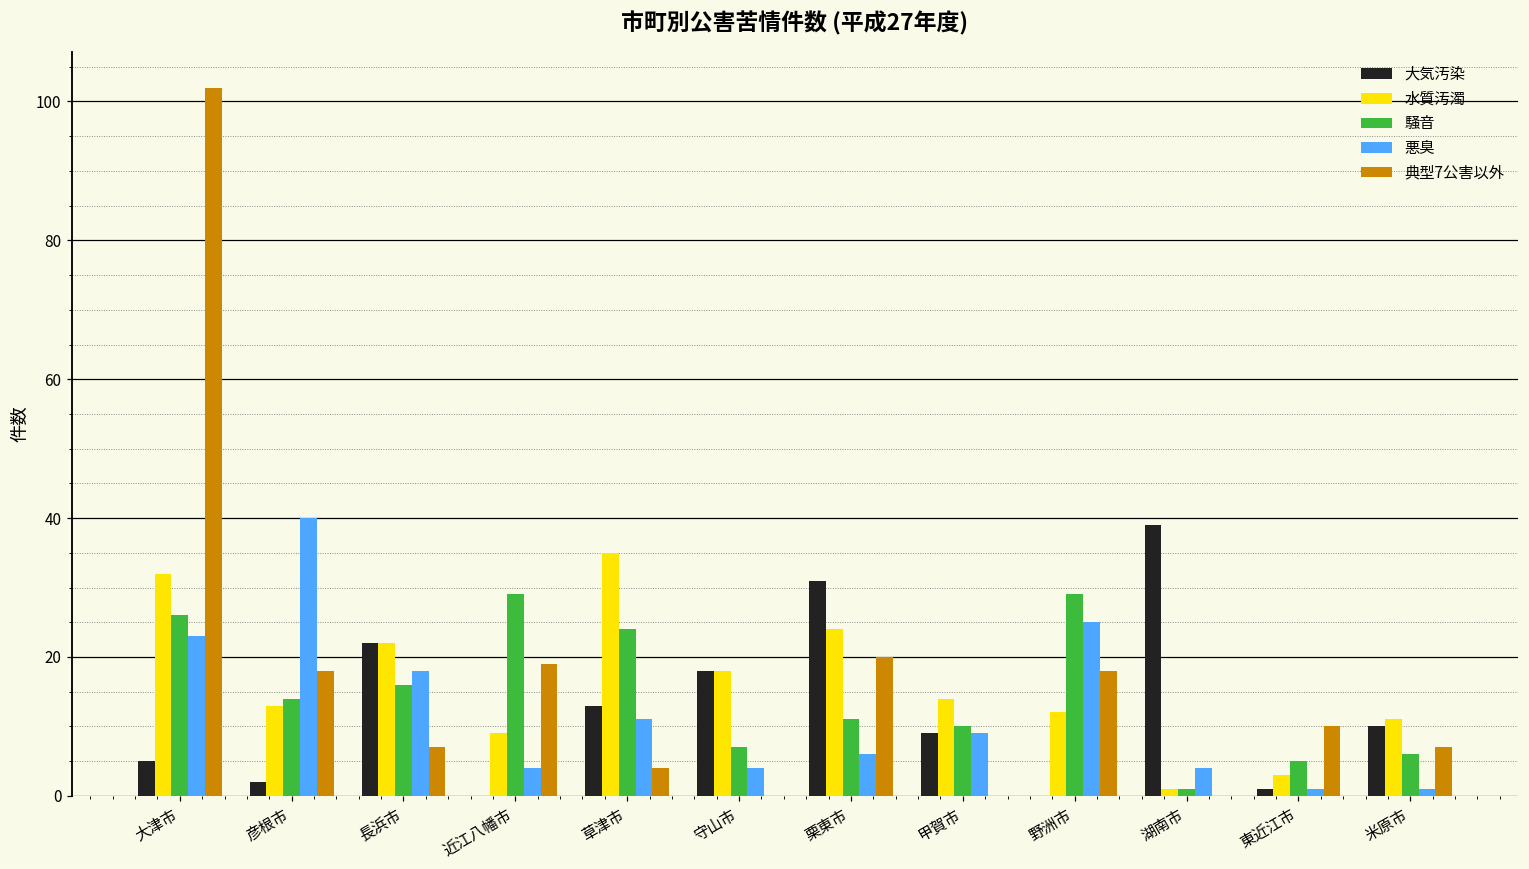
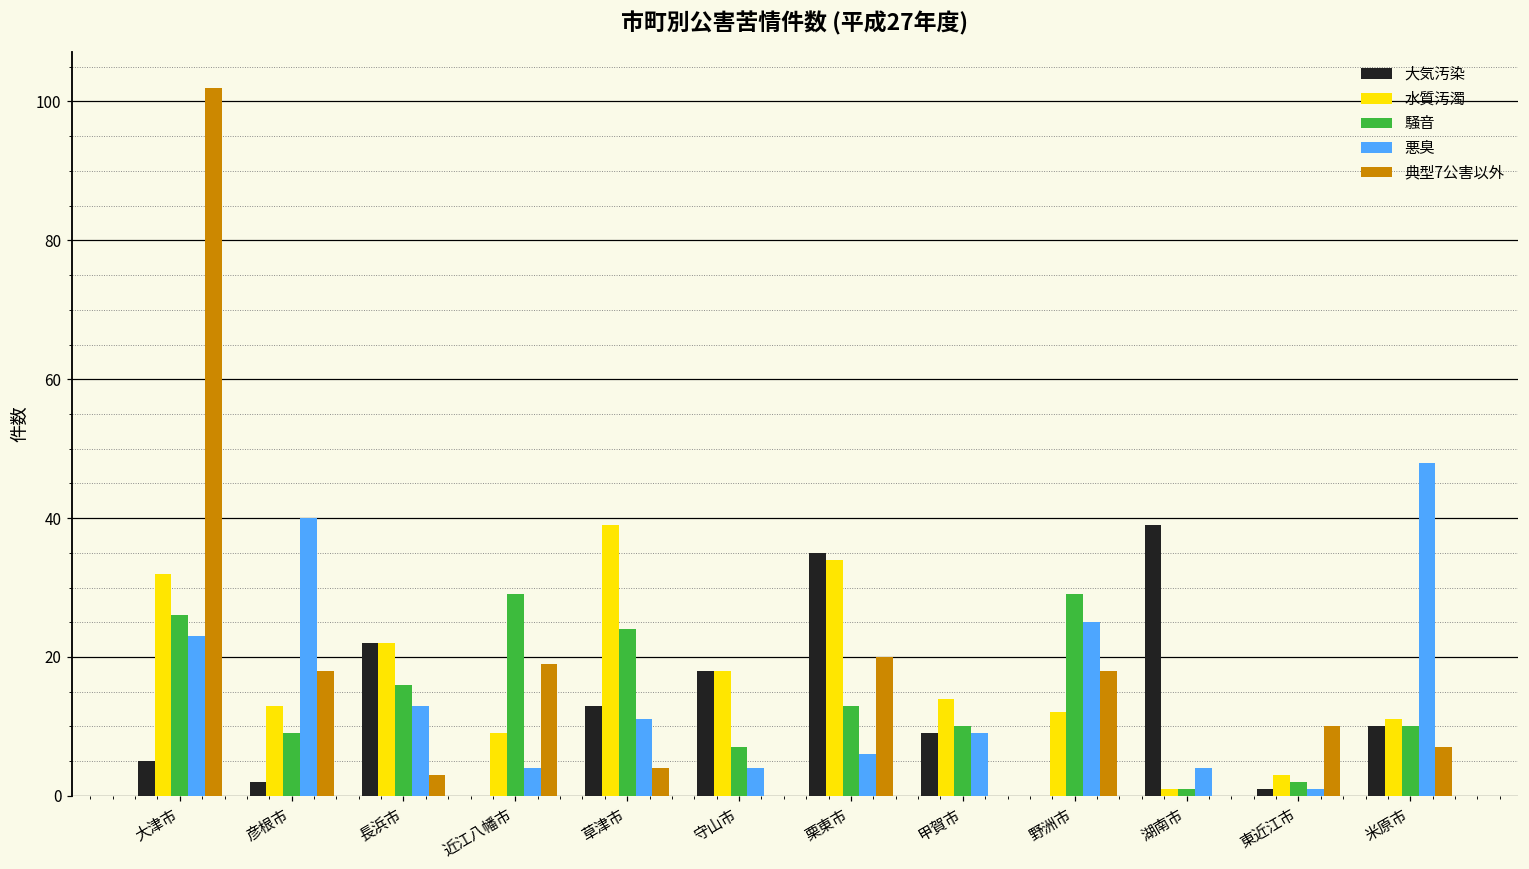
騒音, 彦根市: 14 -> 9
悪臭, 長浜市: 18 -> 13
典型7公害以外, 長浜市: 7 -> 3
水質汚濁, 草津市: 35 -> 39
大気汚染, 栗東市: 31 -> 35
水質汚濁, 栗東市: 24 -> 34
騒音, 栗東市: 11 -> 13
騒音, 東近江市: 5 -> 2
騒音, 米原市: 6 -> 10
悪臭, 米原市: 1 -> 48
